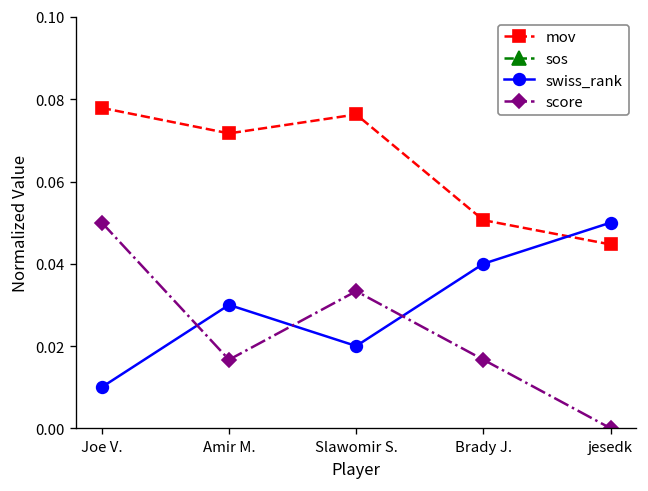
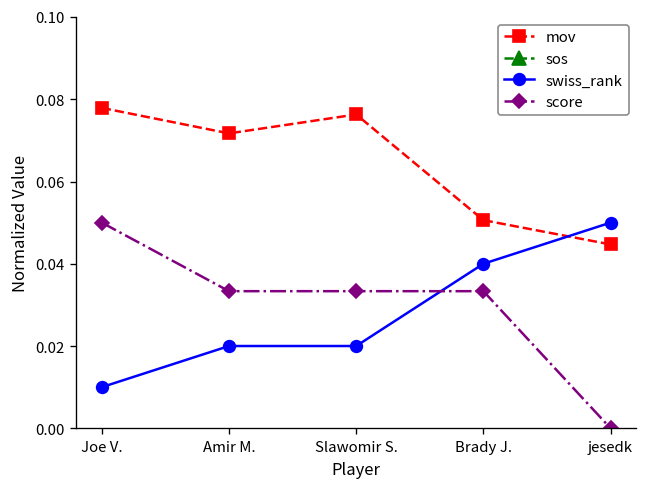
swiss_rank, Amir M.: 0.030 -> 0.020
score, Amir M.: 0.017 -> 0.033
score, Brady J.: 0.017 -> 0.033
